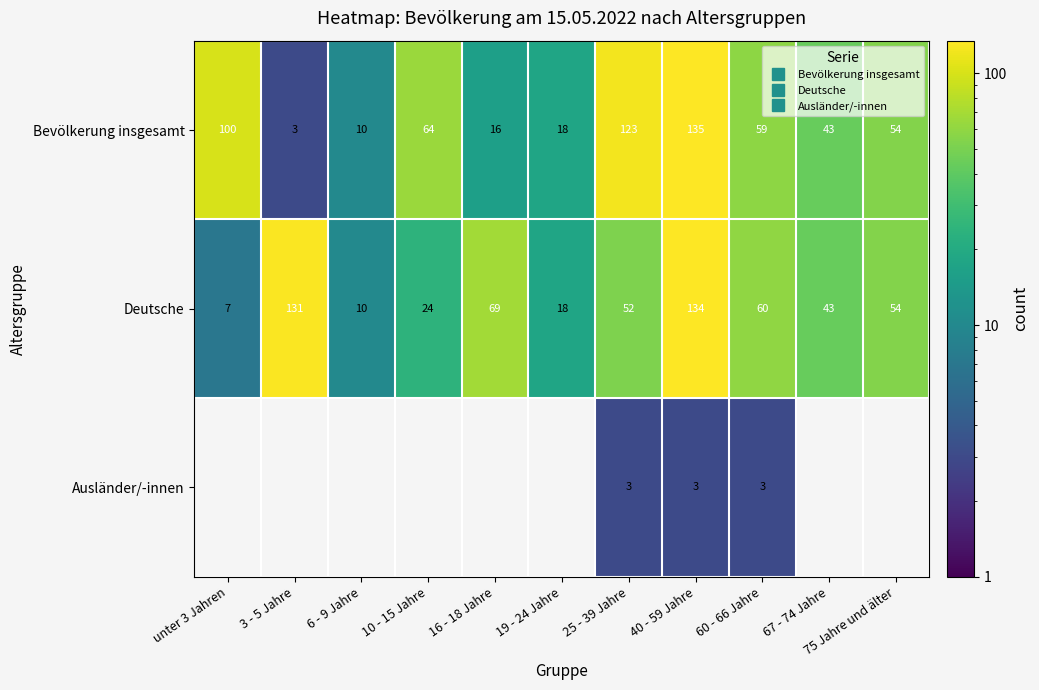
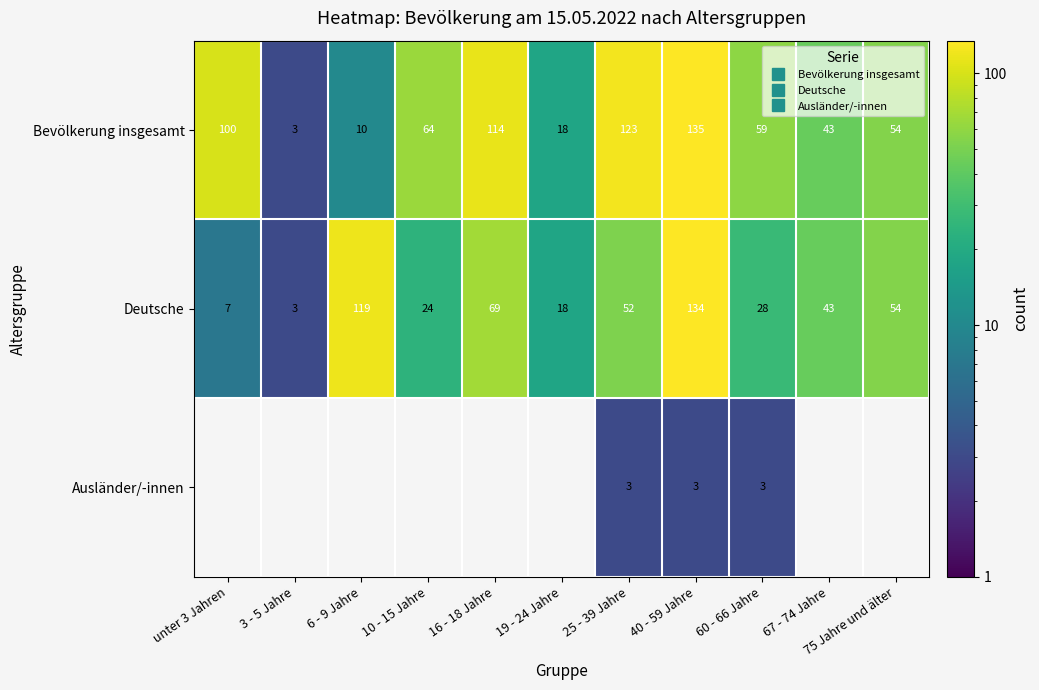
Bevölkerung insgesamt, 16 - 18 Jahre: 16 -> 114
Deutsche, 3 - 5 Jahre: 131 -> 3
Deutsche, 6 - 9 Jahre: 10 -> 119
Deutsche, 60 - 66 Jahre: 60 -> 28
